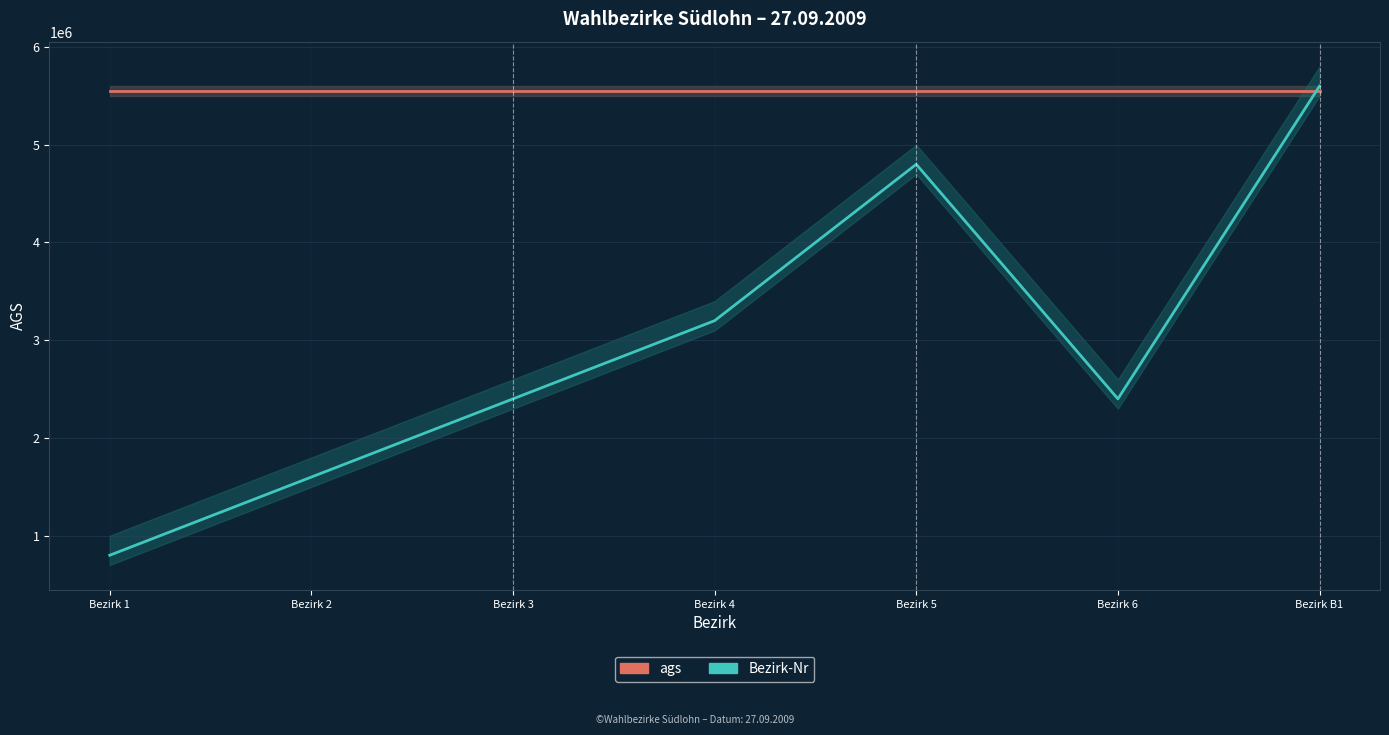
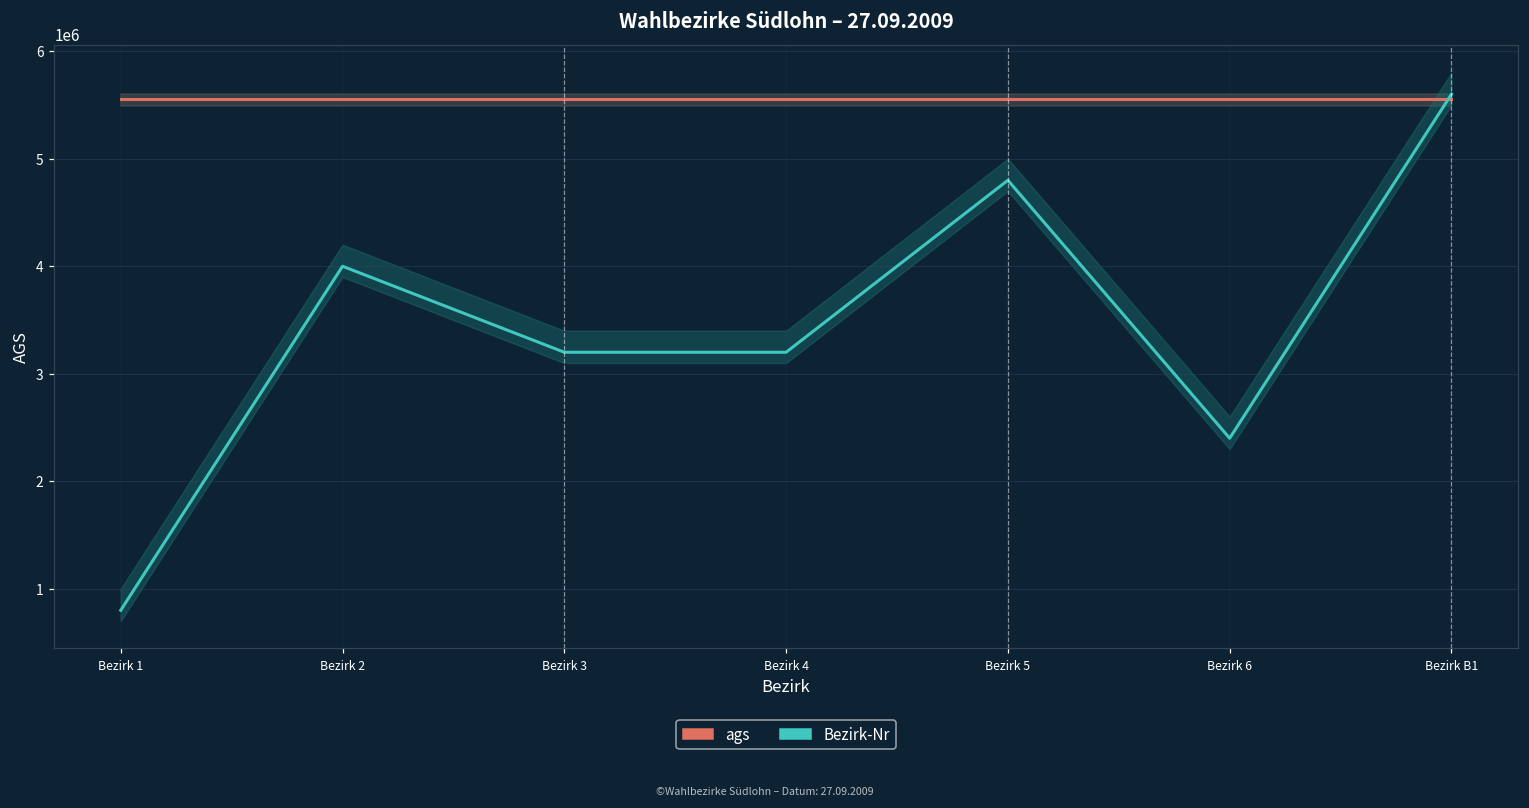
Bezirk-Nr, Bezirk 2: 1600000 -> 4000000
Bezirk-Nr, Bezirk 3: 2400000 -> 3200000
